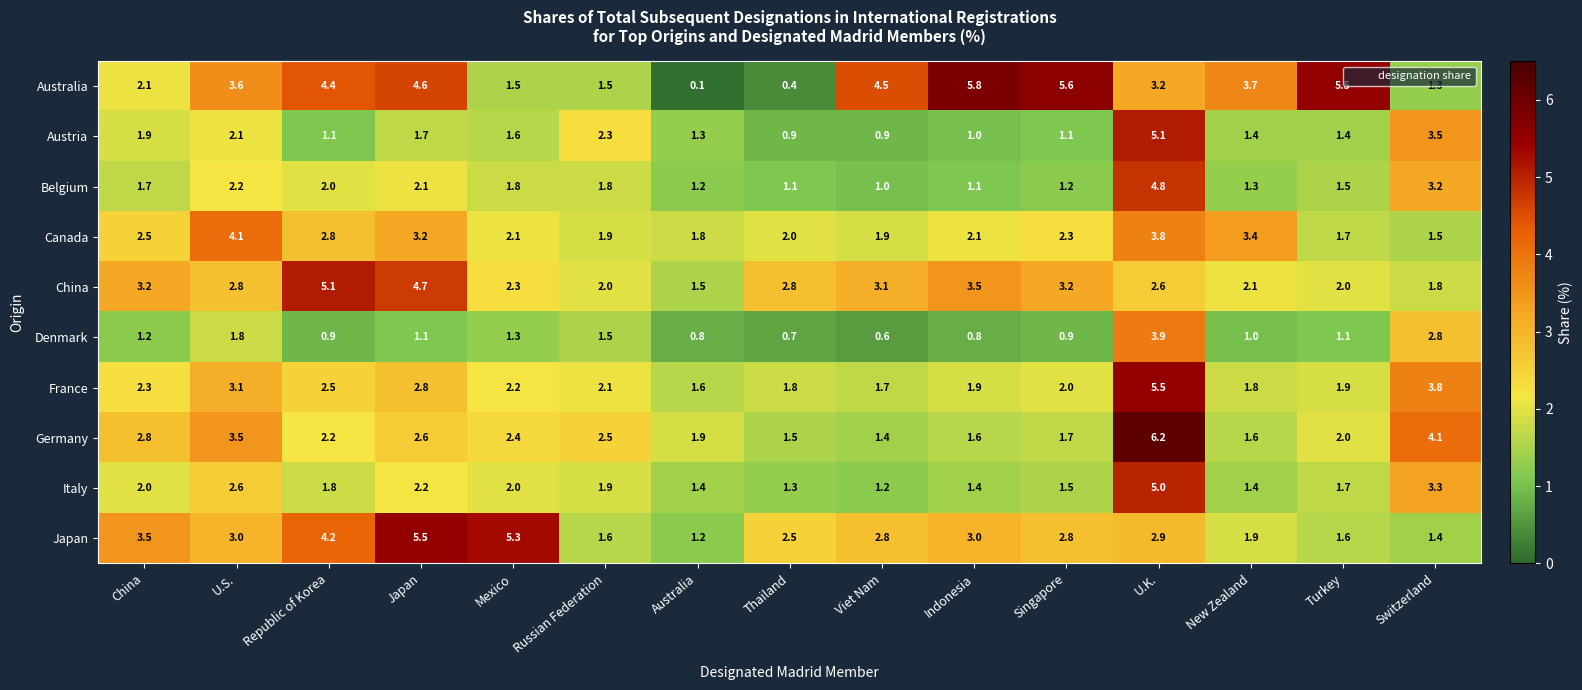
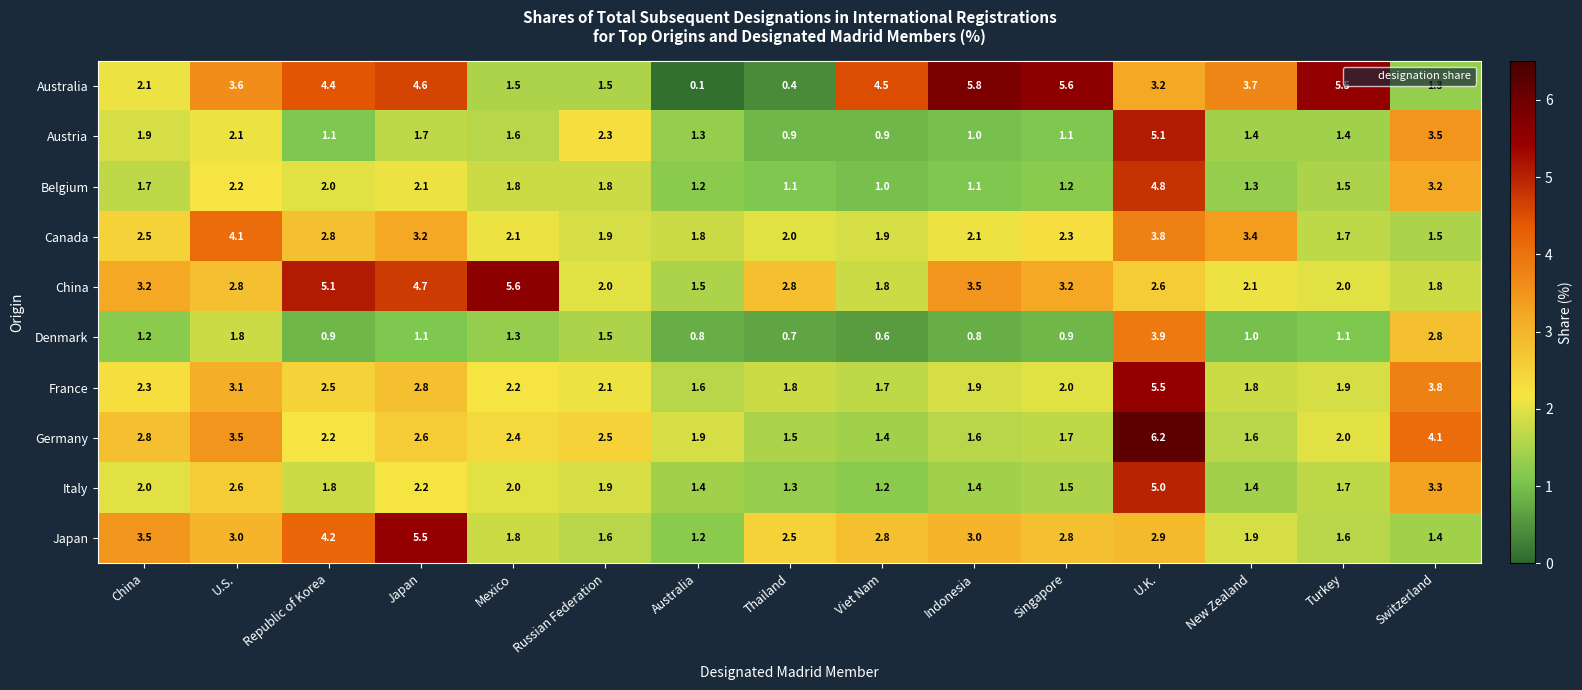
China, Mexico: 2.3 -> 5.6
China, Viet Nam: 3.1 -> 1.8
Japan, Mexico: 5.3 -> 1.8
